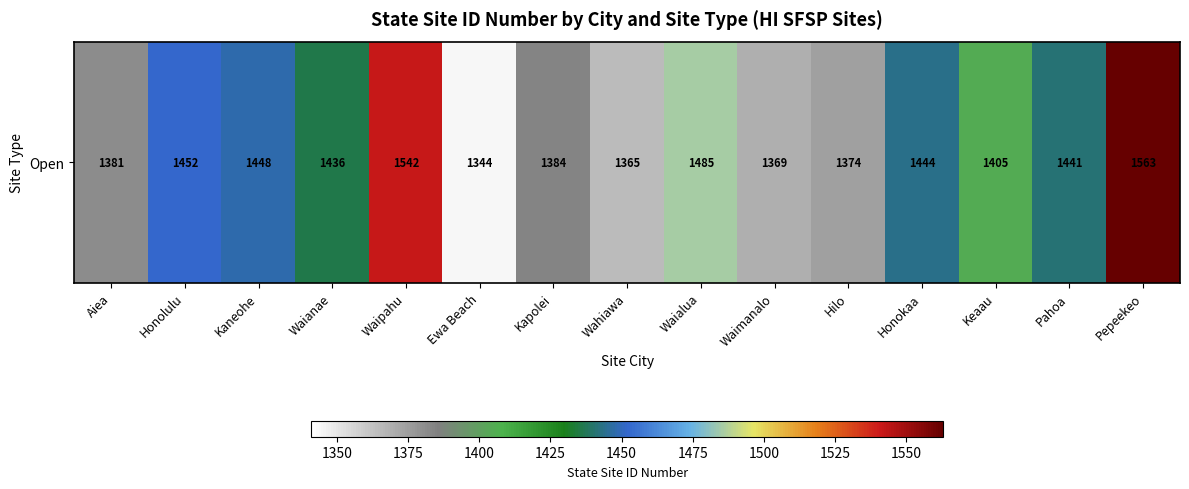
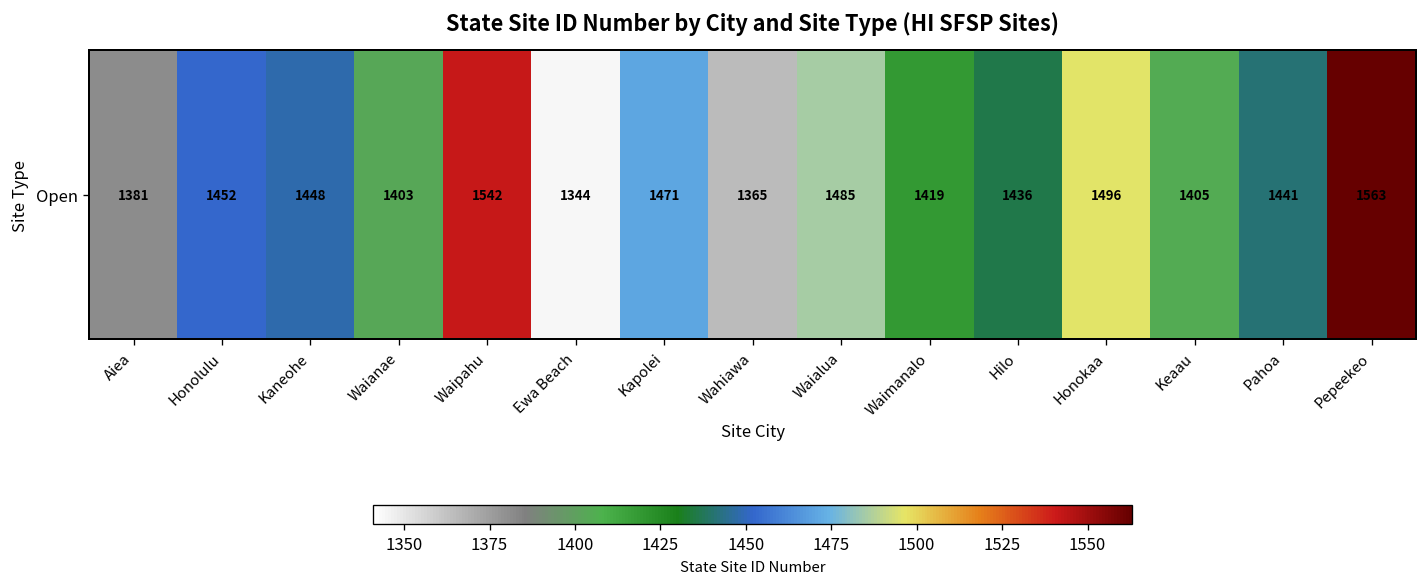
Open, Waianae: 1436 -> 1403
Open, Kapolei: 1384 -> 1471
Open, Waimanalo: 1369 -> 1419
Open, Hilo: 1374 -> 1436
Open, Honokaa: 1444 -> 1496
